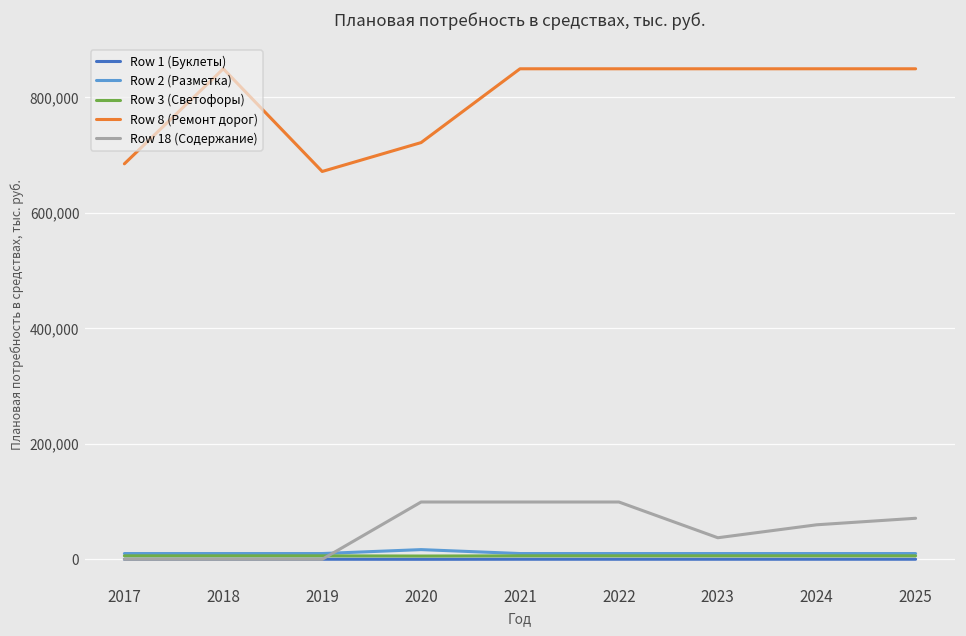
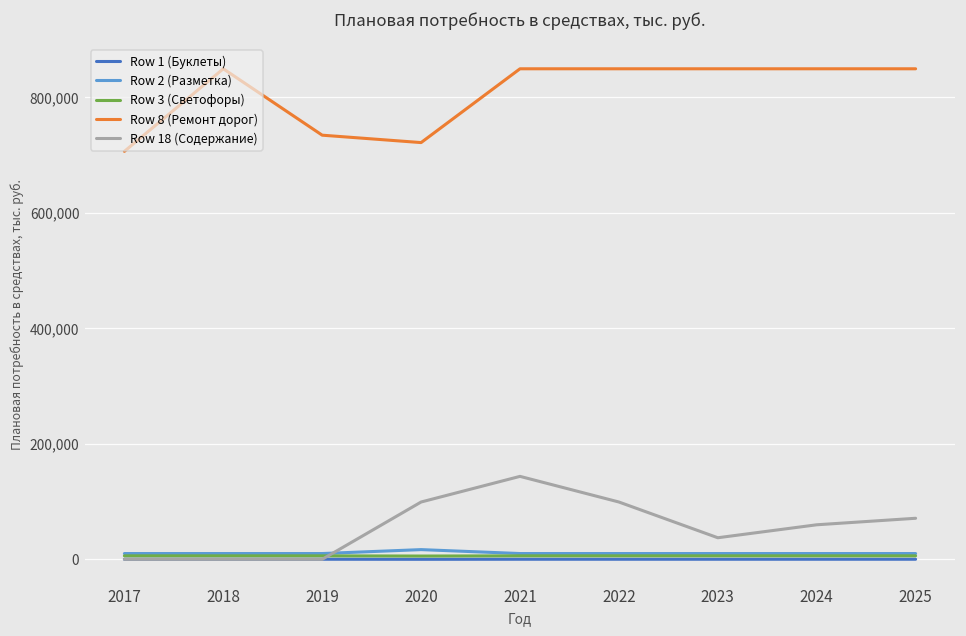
Row 8 (Ремонт дорог), 2017: 680,000 -> 710,000
Row 8 (Ремонт дорог), 2019: 670,000 -> 730,000
Row 18 (Содержание), 2021: 100,000 -> 140,000
